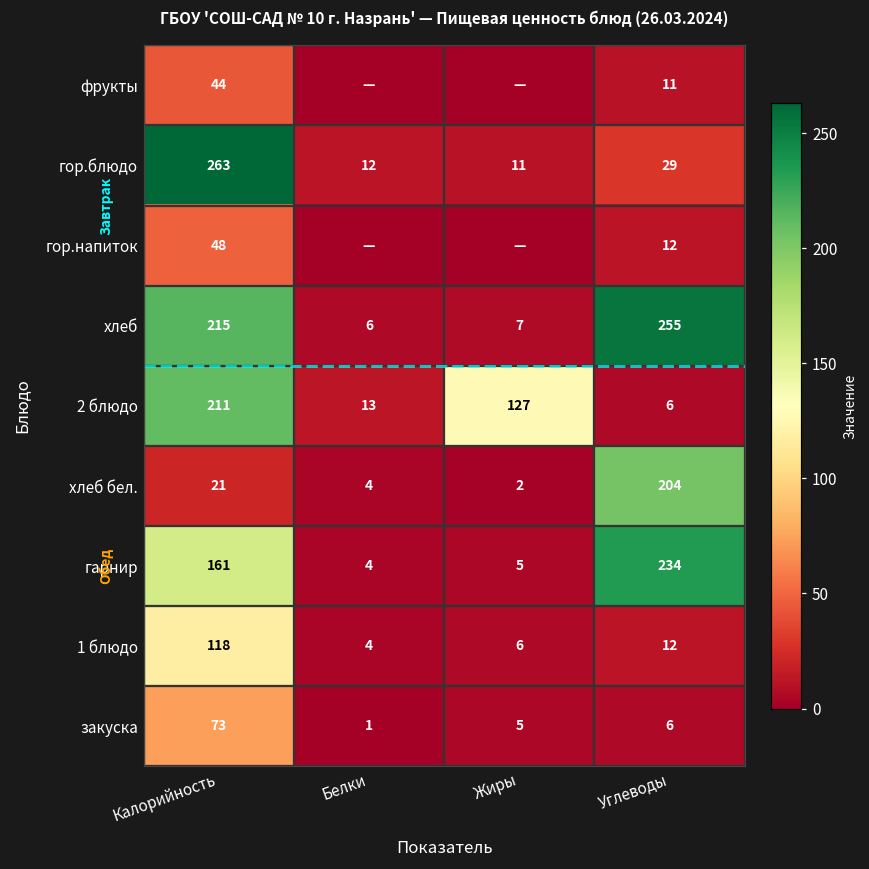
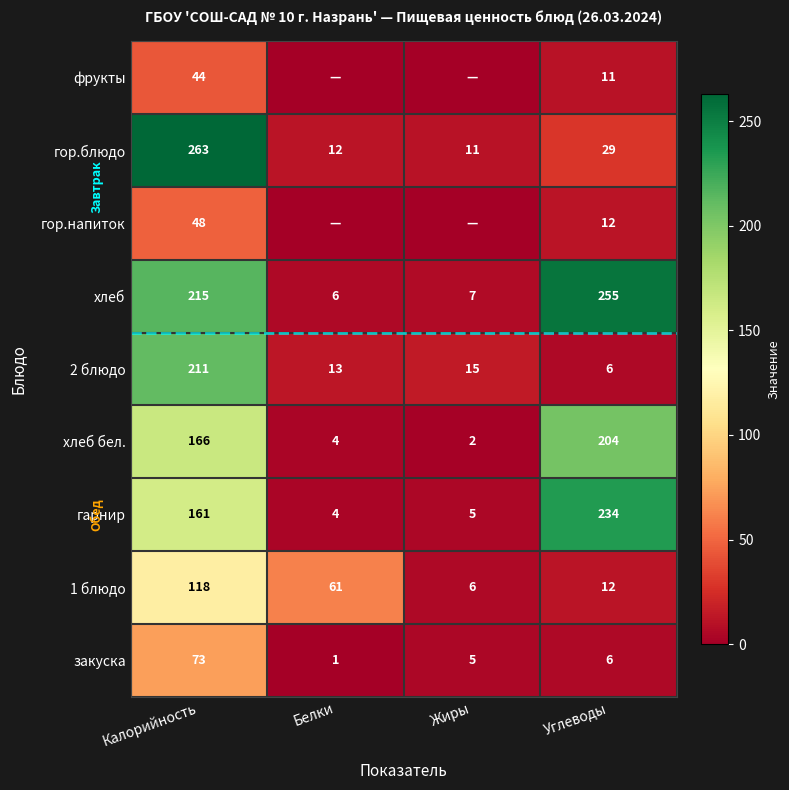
2 блюдо, Жиры: 127 -> 15
хлеб бел., Калорийность: 21 -> 166
1 блюдо, Белки: 4 -> 61
